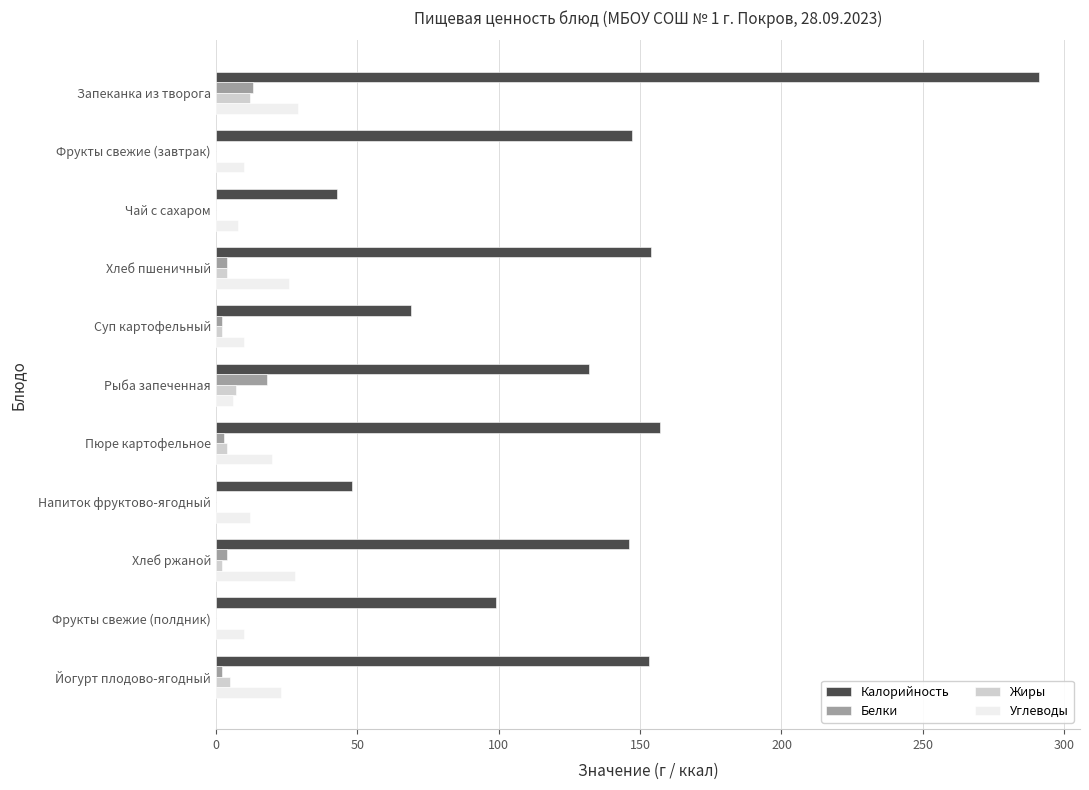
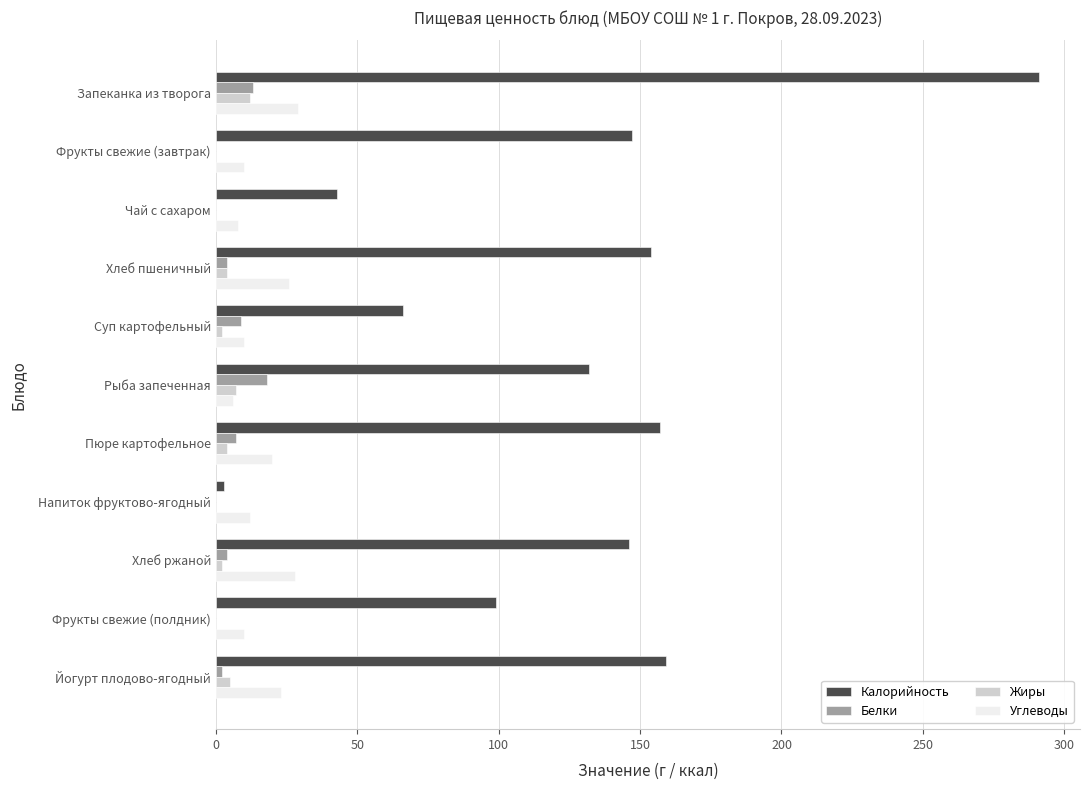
Калорийность, Суп картофельный: 69 -> 66
Белки, Суп картофельный: 2 -> 9
Белки, Пюре картофельное: 3 -> 7
Калорийность, Напиток фруктово-ягодный: 48 -> 3
Калорийность, Йогурт плодово-ягодный: 153 -> 159
